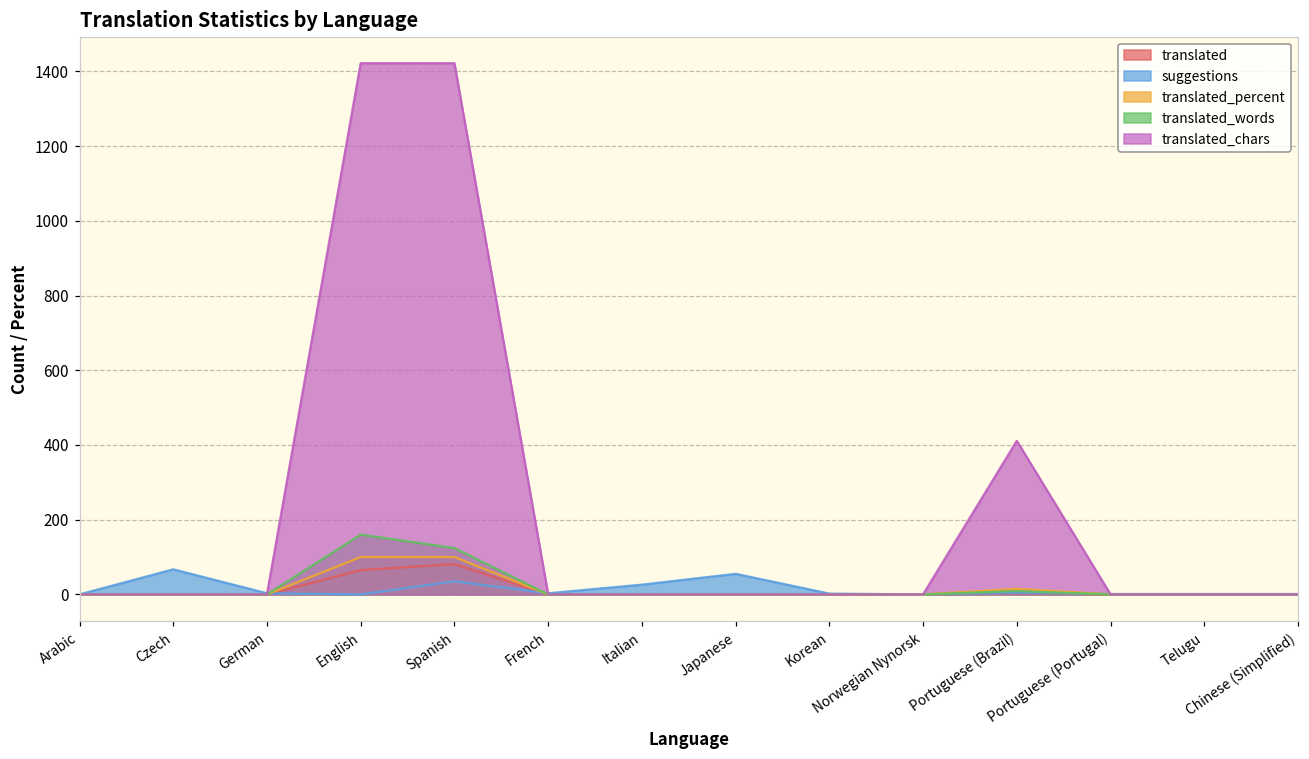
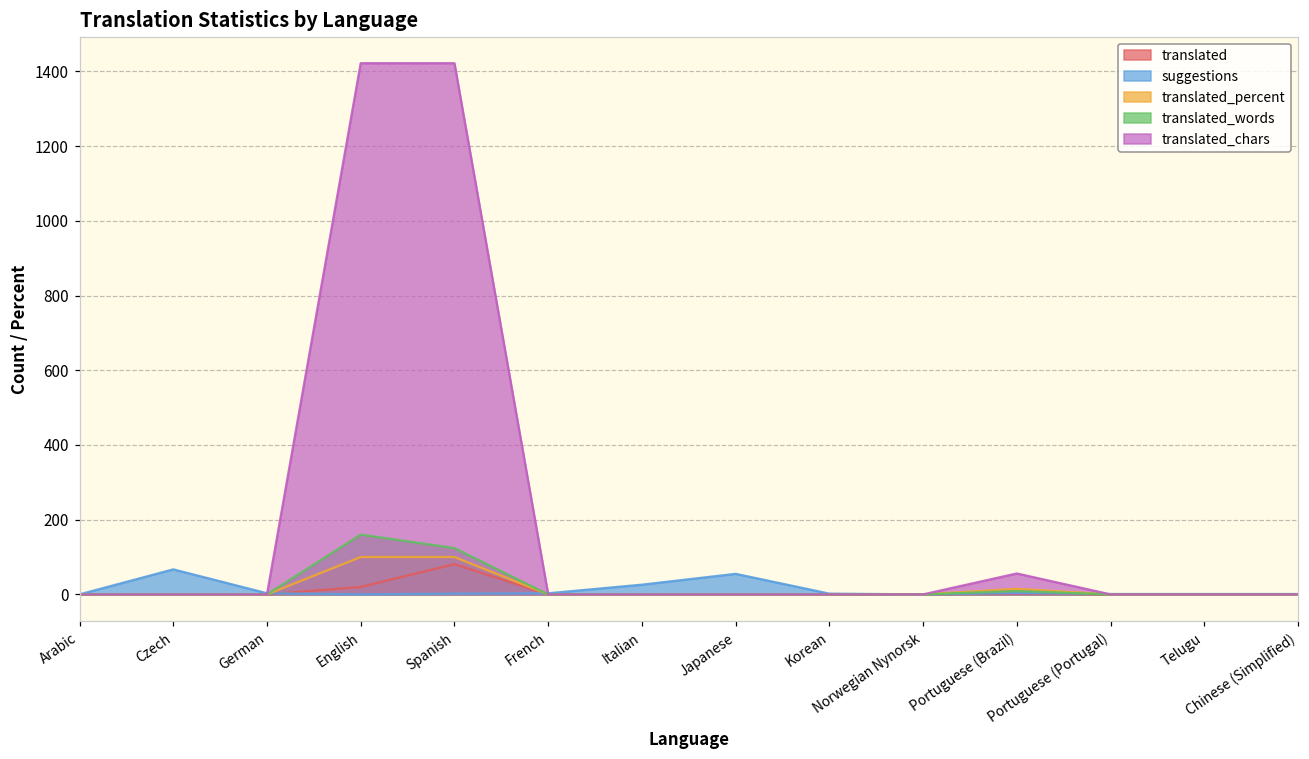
translated, English: 70 -> 20
suggestions, Spanish: 40 -> 0
translated_chars, Portuguese (Brazil): 410 -> 60
